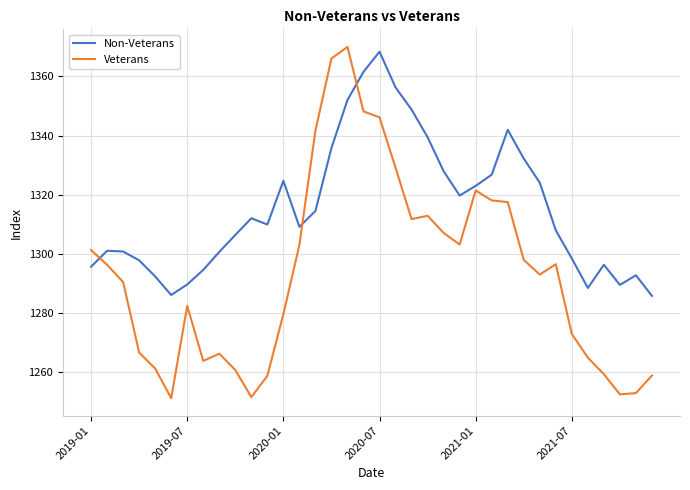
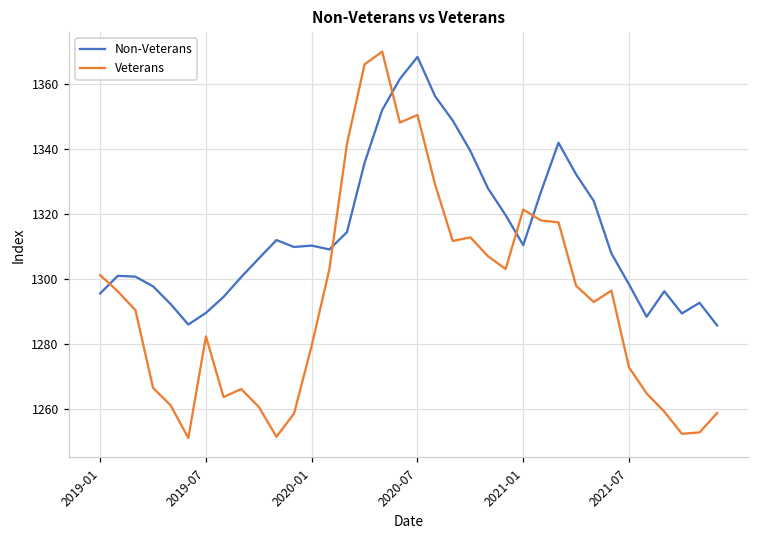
Non-Veterans, 2020-01: 1325 -> 1310
Veterans, 2020-07: 1346 -> 1351
Non-Veterans, 2021-01: 1323 -> 1310
